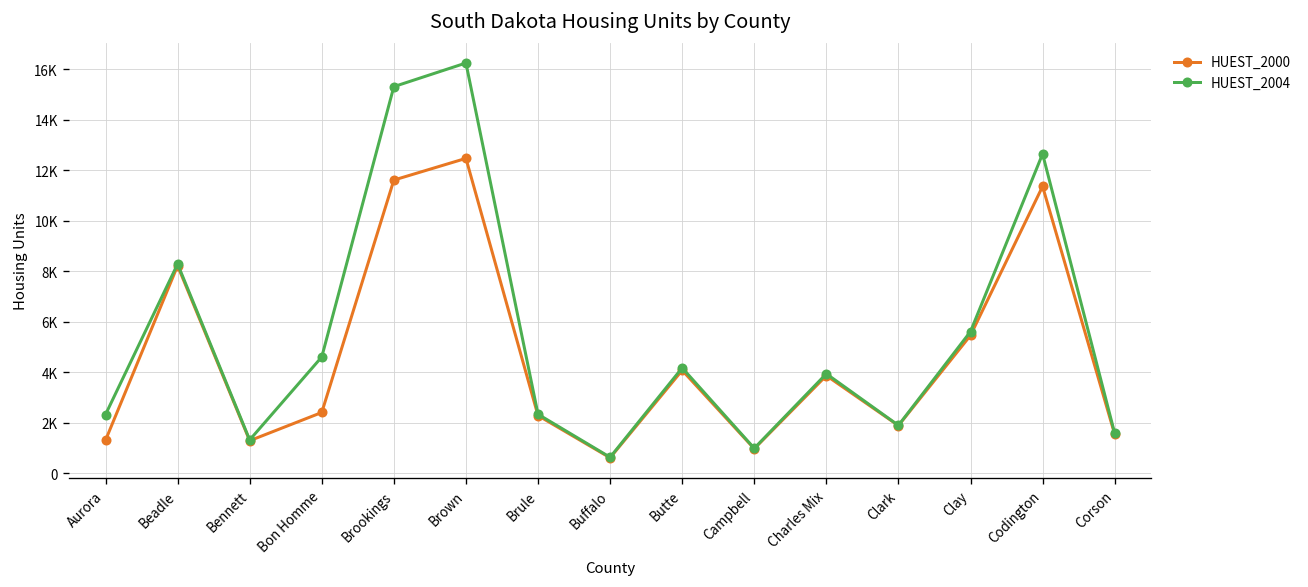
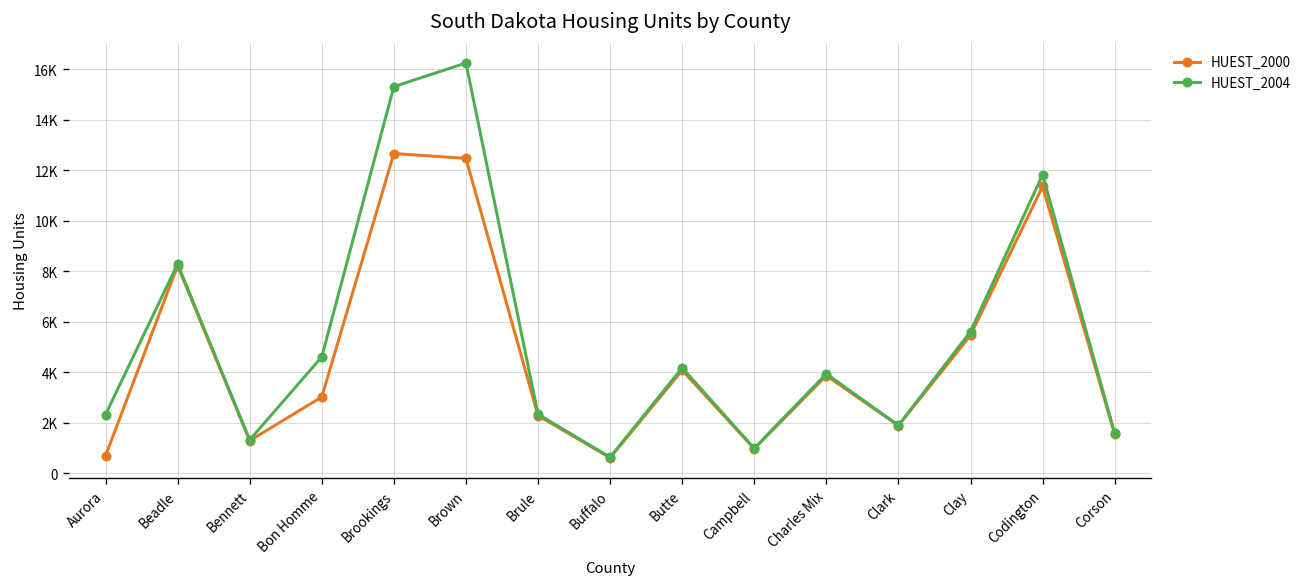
HUEST_2000, Aurora: 1300 -> 700
HUEST_2000, Bon Homme: 2400 -> 3000
HUEST_2000, Brookings: 11600 -> 12700
HUEST_2004, Codington: 12600 -> 11800
